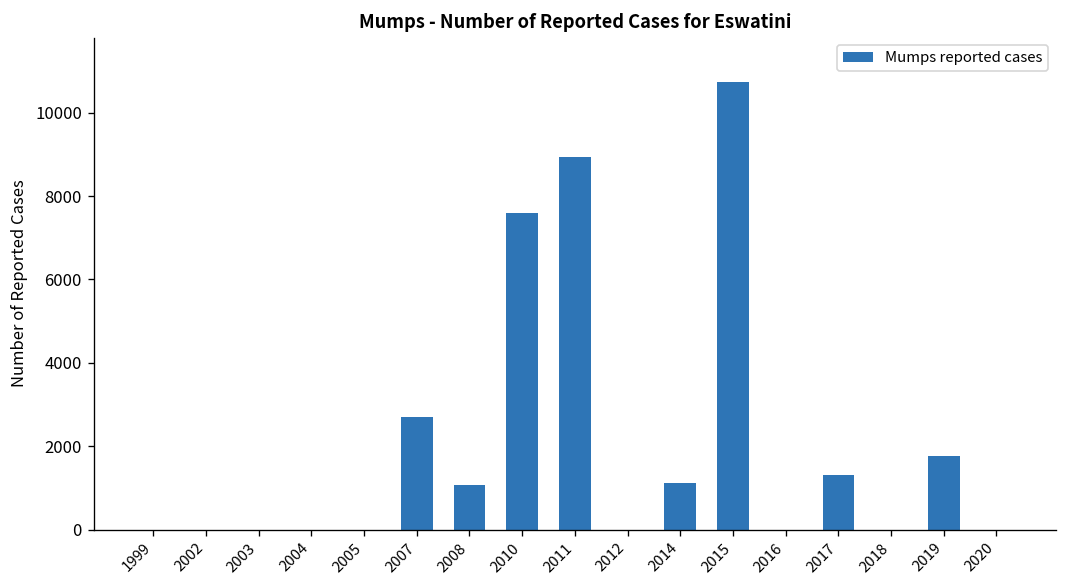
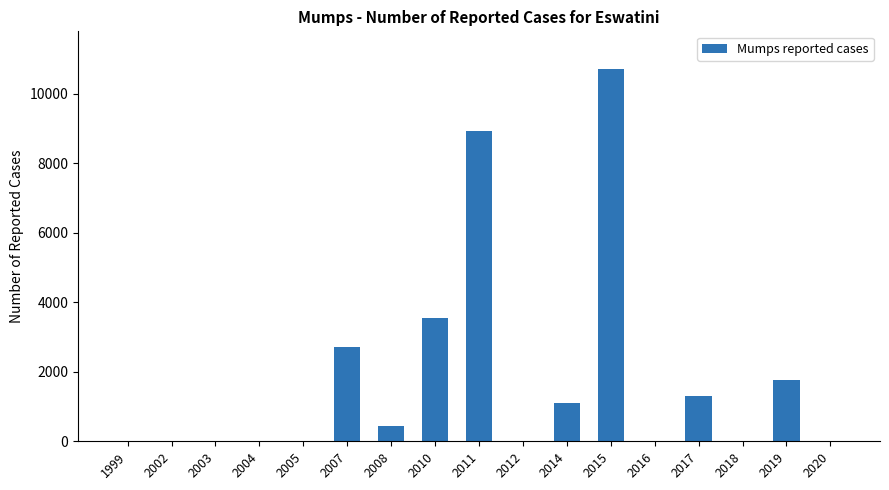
2008: 1100 -> 500
2010: 7600 -> 3600
